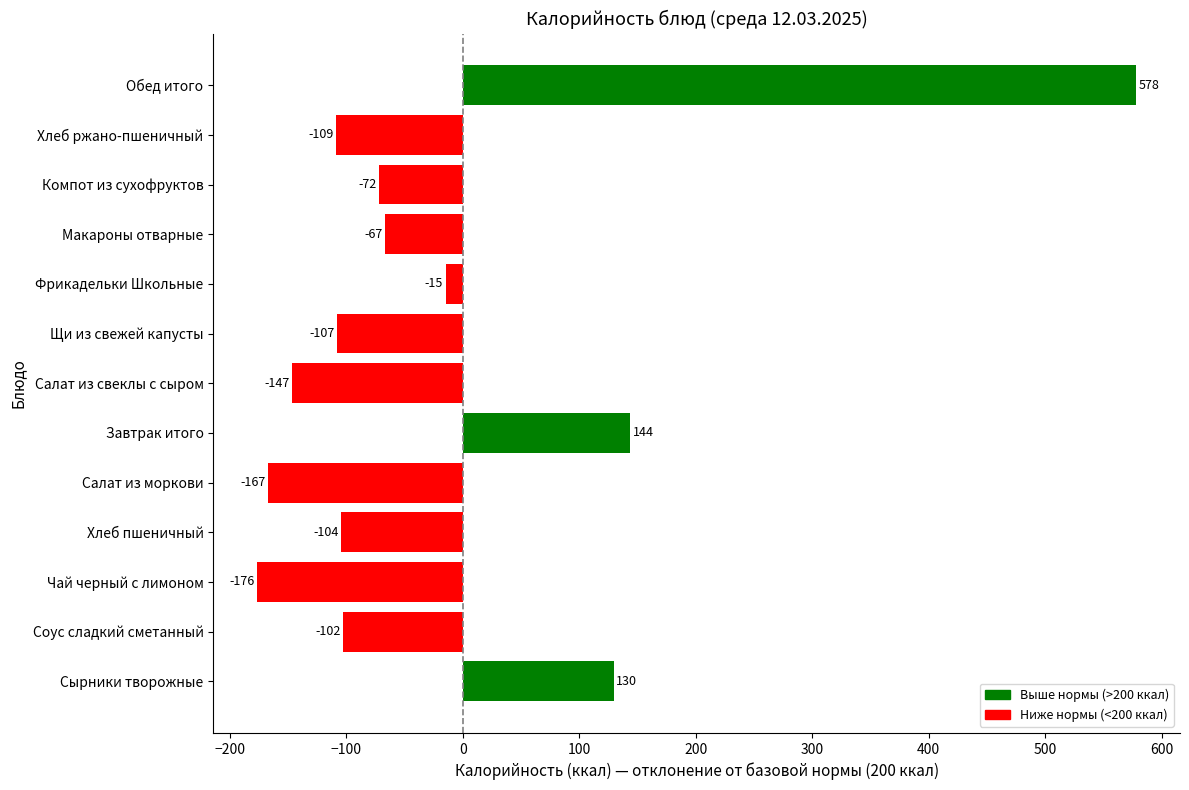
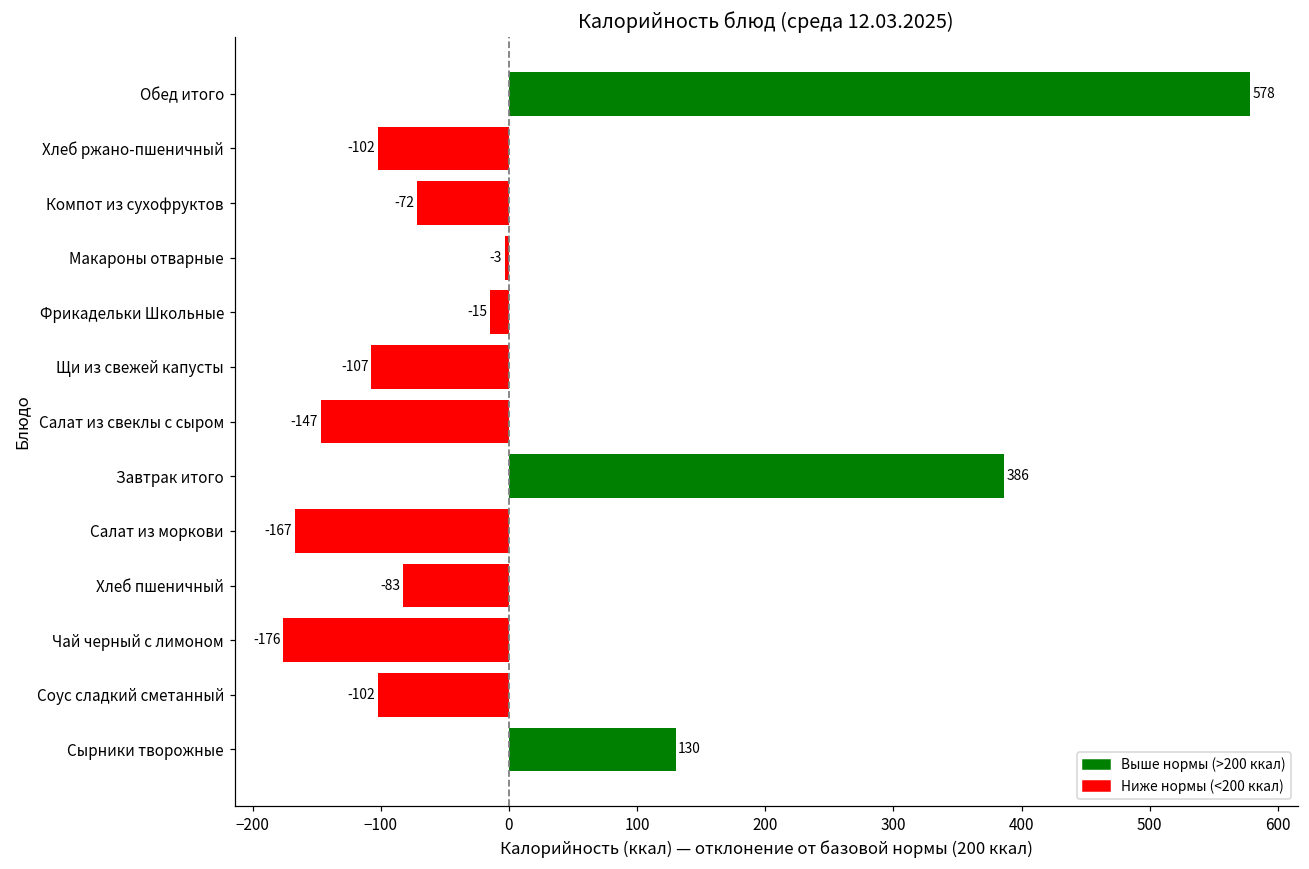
Хлеб ржано-пшеничный: -109 -> -102
Макароны отварные: -67 -> -3
Завтрак итого: 144 -> 386
Хлеб пшеничный: -104 -> -83
